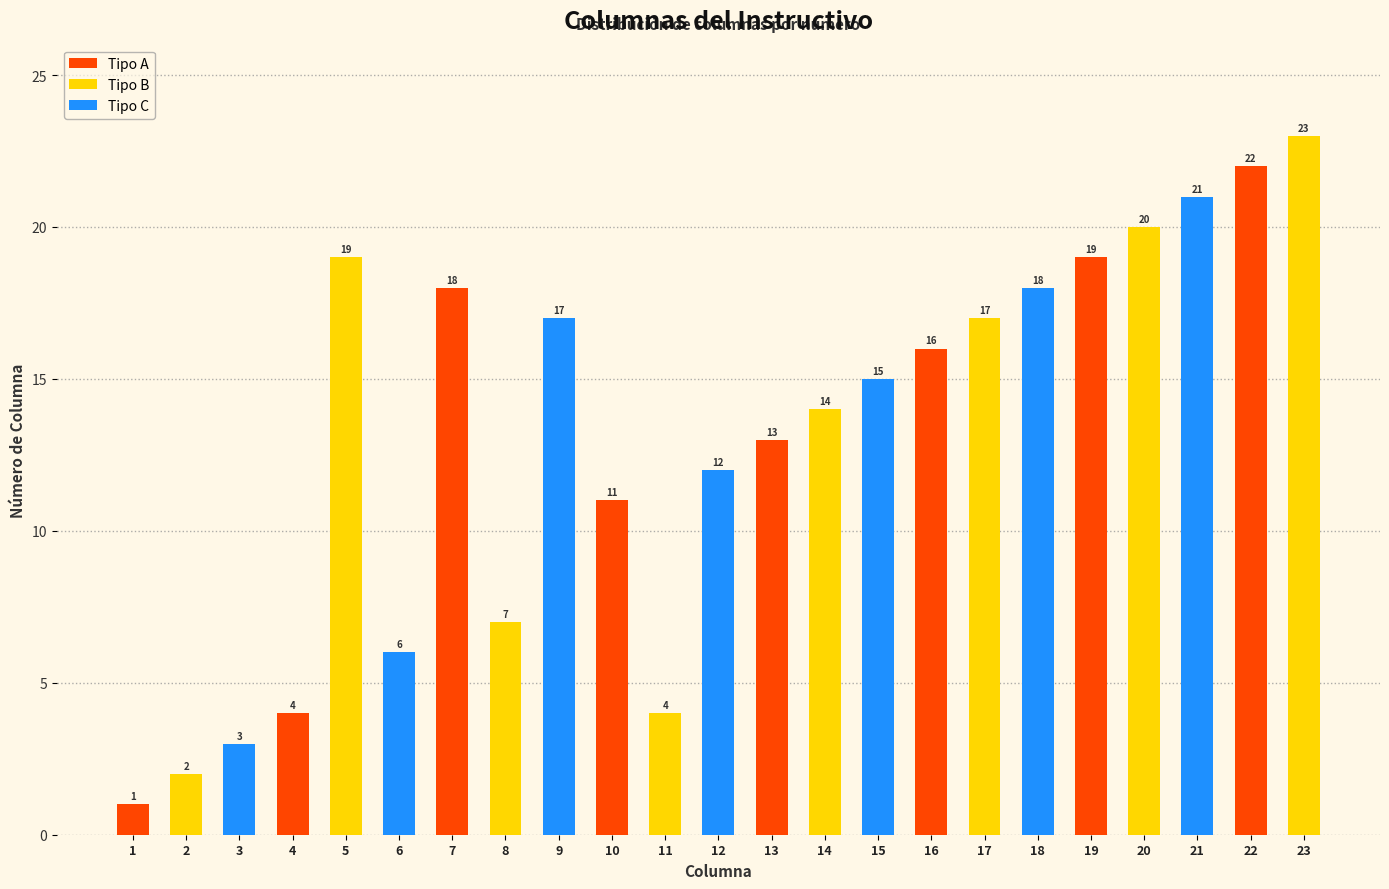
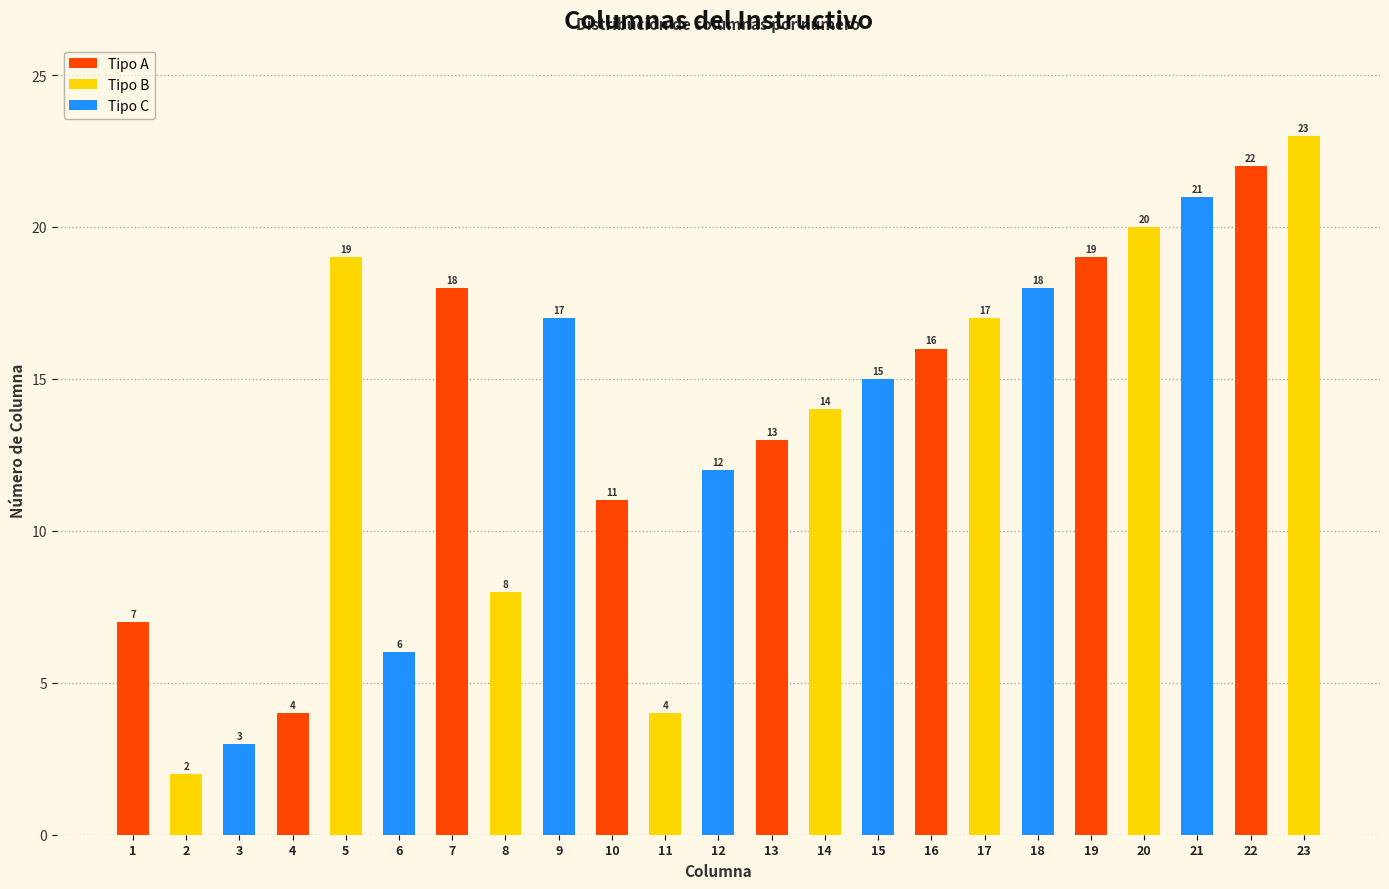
1: 1 -> 7
8: 7 -> 8
